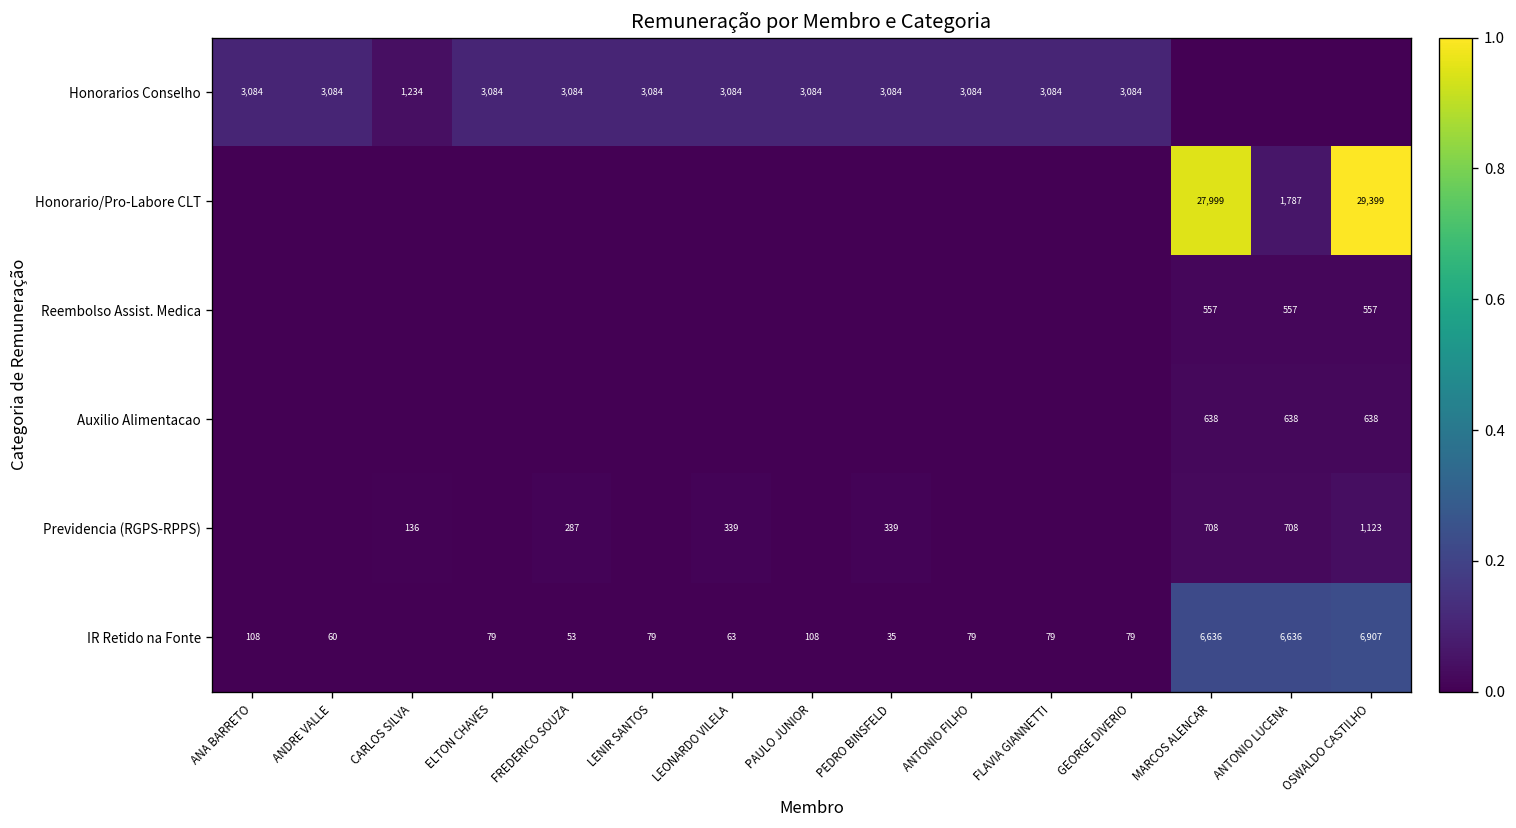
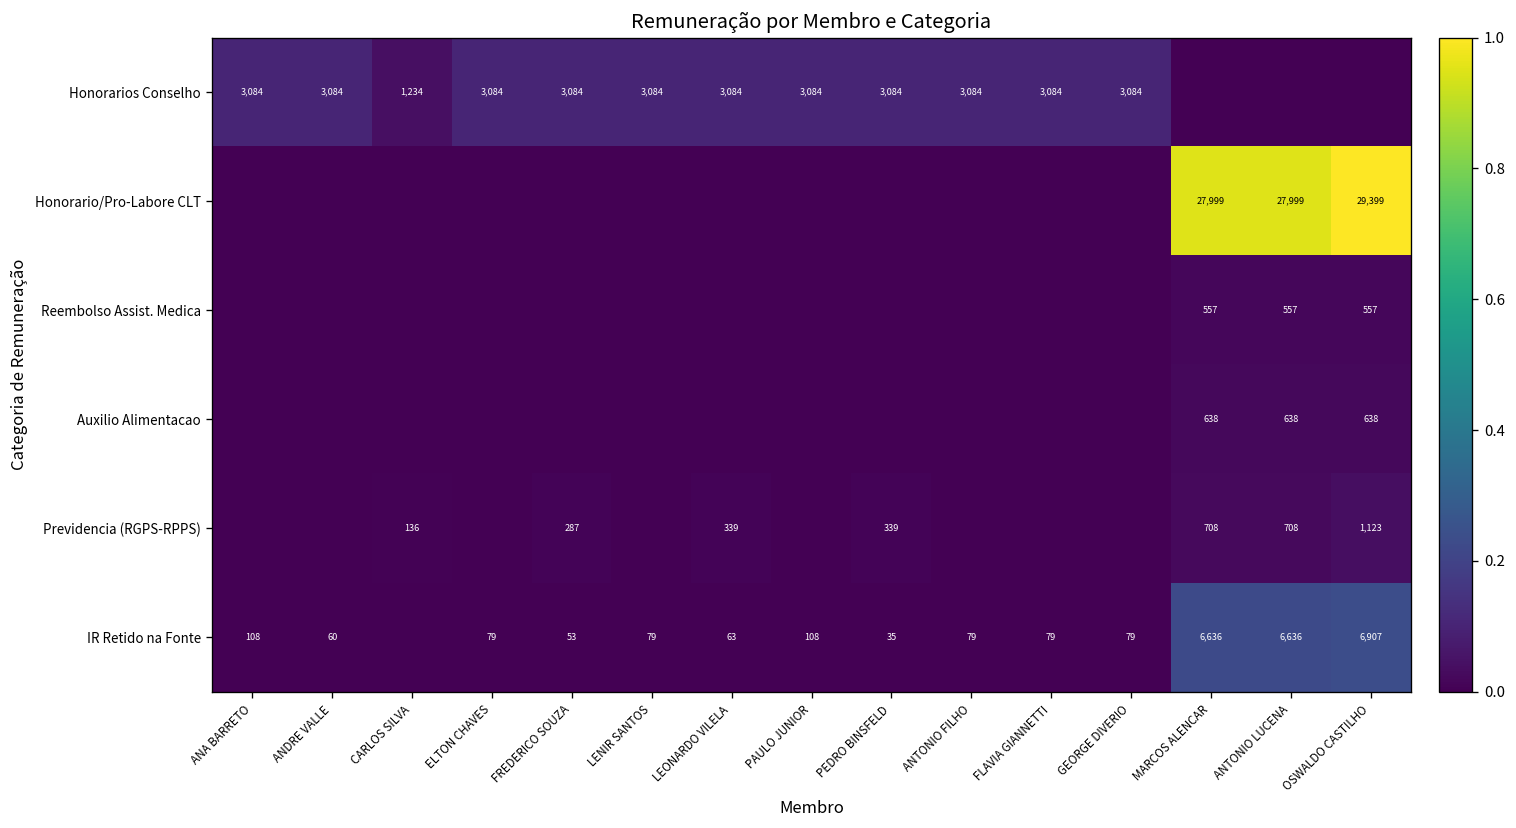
Honorario/Pro-Labore CLT, ANTONIO LUCENA: 1,787 -> 27,999
